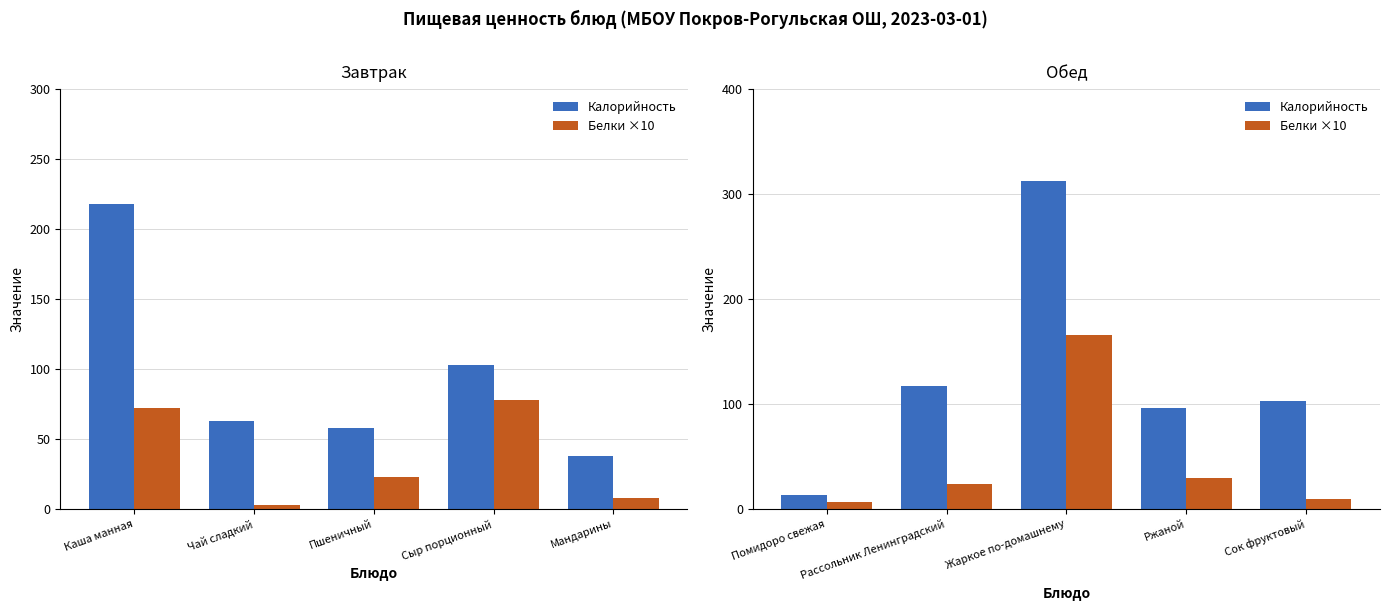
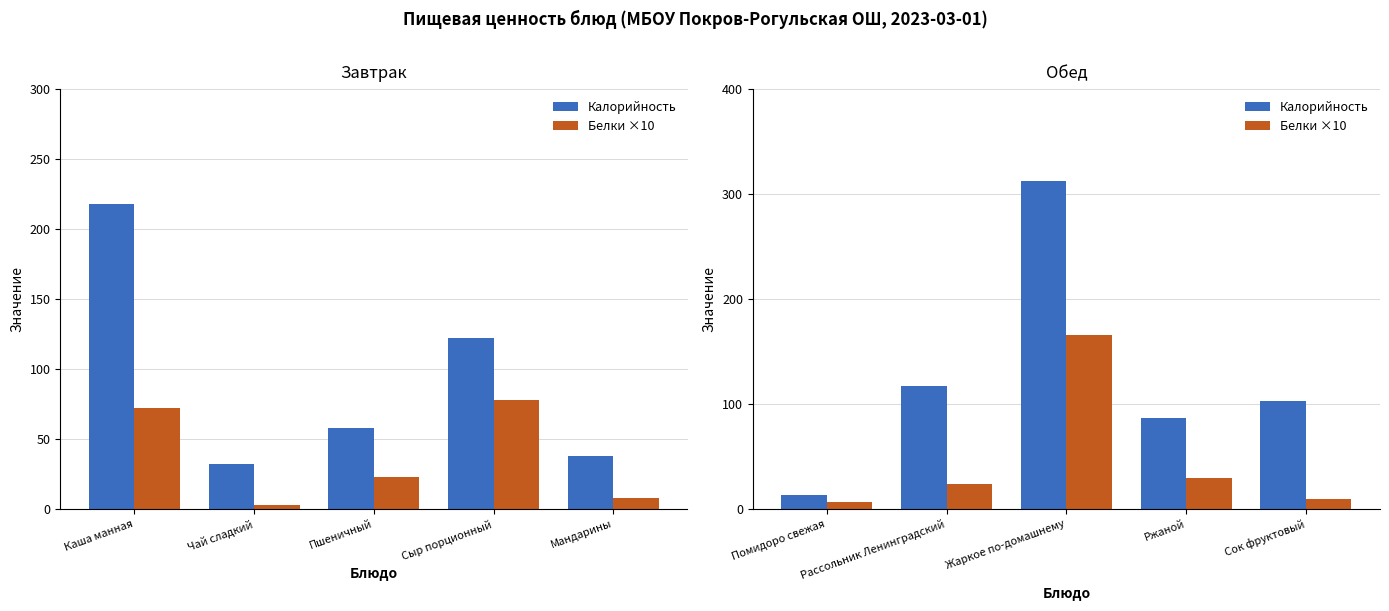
Завтрак, Калорийность, Чай сладкий: 63 -> 32
Завтрак, Калорийность, Сыр порционный: 103 -> 122
Обед, Калорийность, Ржаной: 96 -> 87
